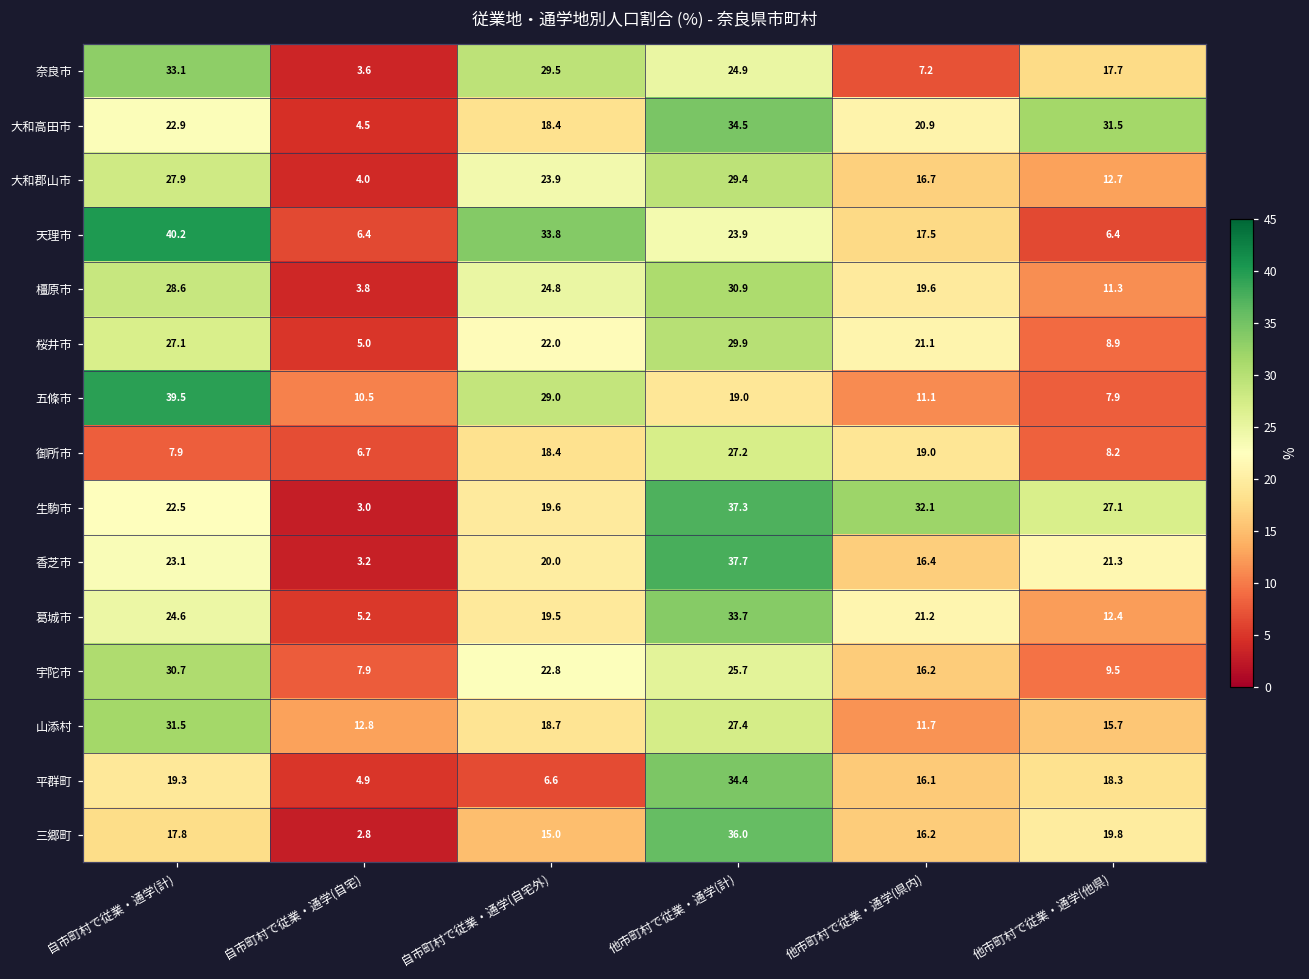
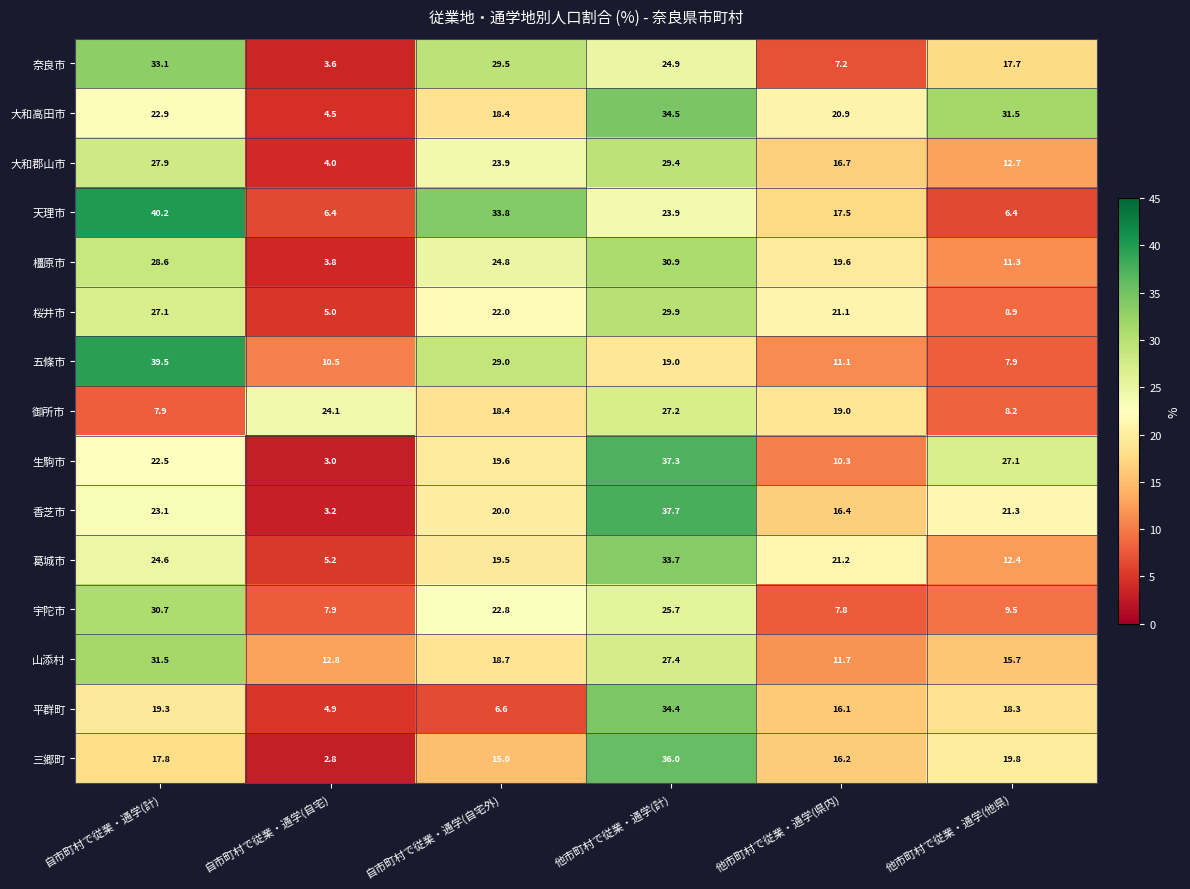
御所市, 自市町村で従業・通学(自宅): 6.7 -> 24.1
生駒市, 他市町村で従業・通学(県内): 32.1 -> 10.3
宇陀市, 他市町村で従業・通学(県内): 16.2 -> 7.8
